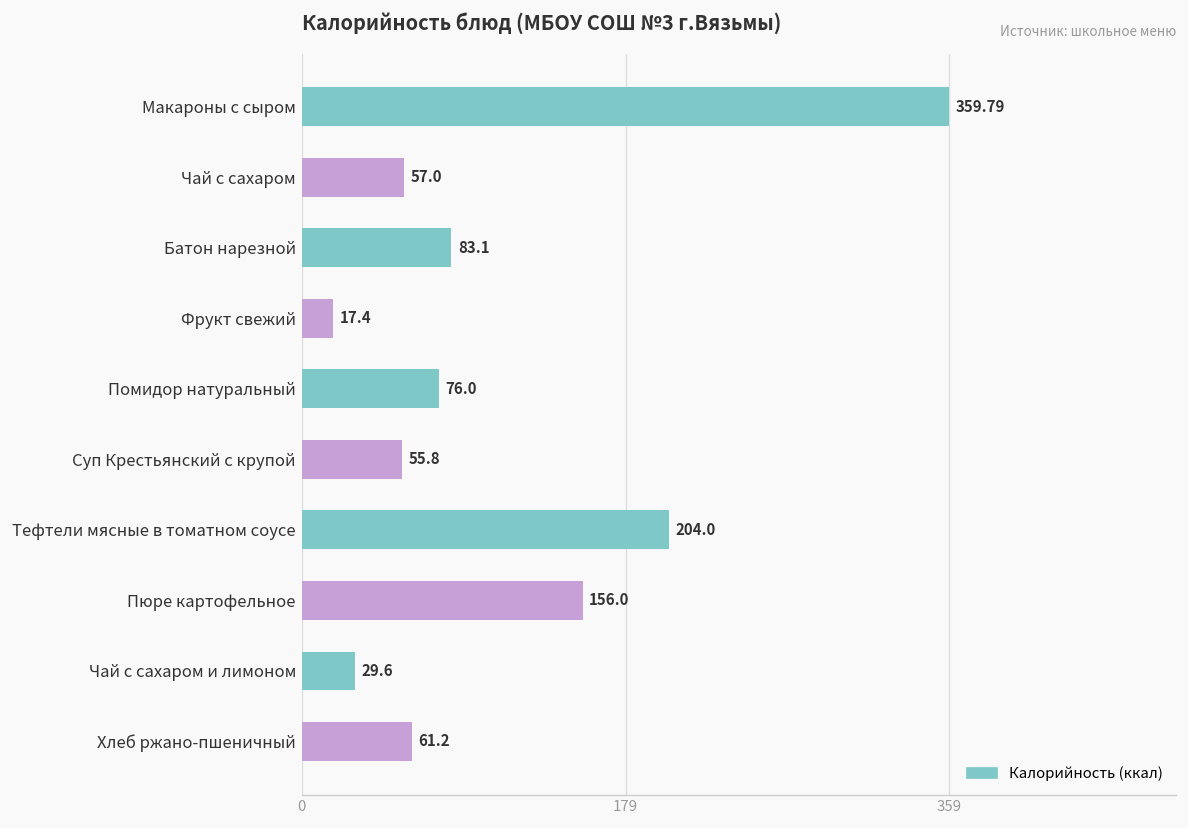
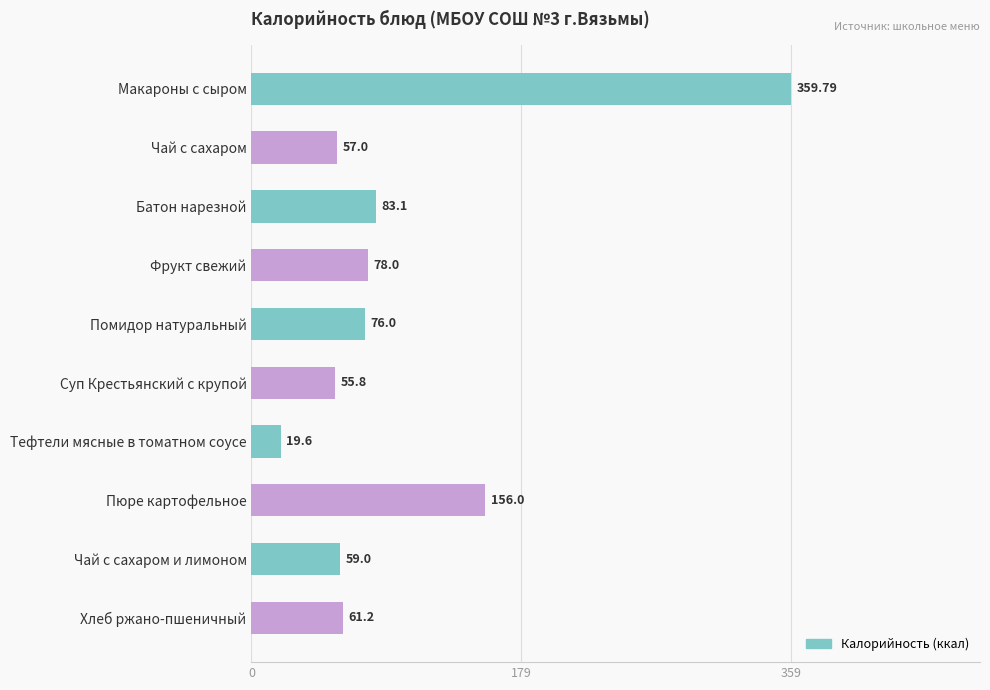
Фрукт свежий: 17.4 -> 78.0
Тефтели мясные в томатном соусе: 204.0 -> 19.6
Чай с сахаром и лимоном: 29.6 -> 59.0
